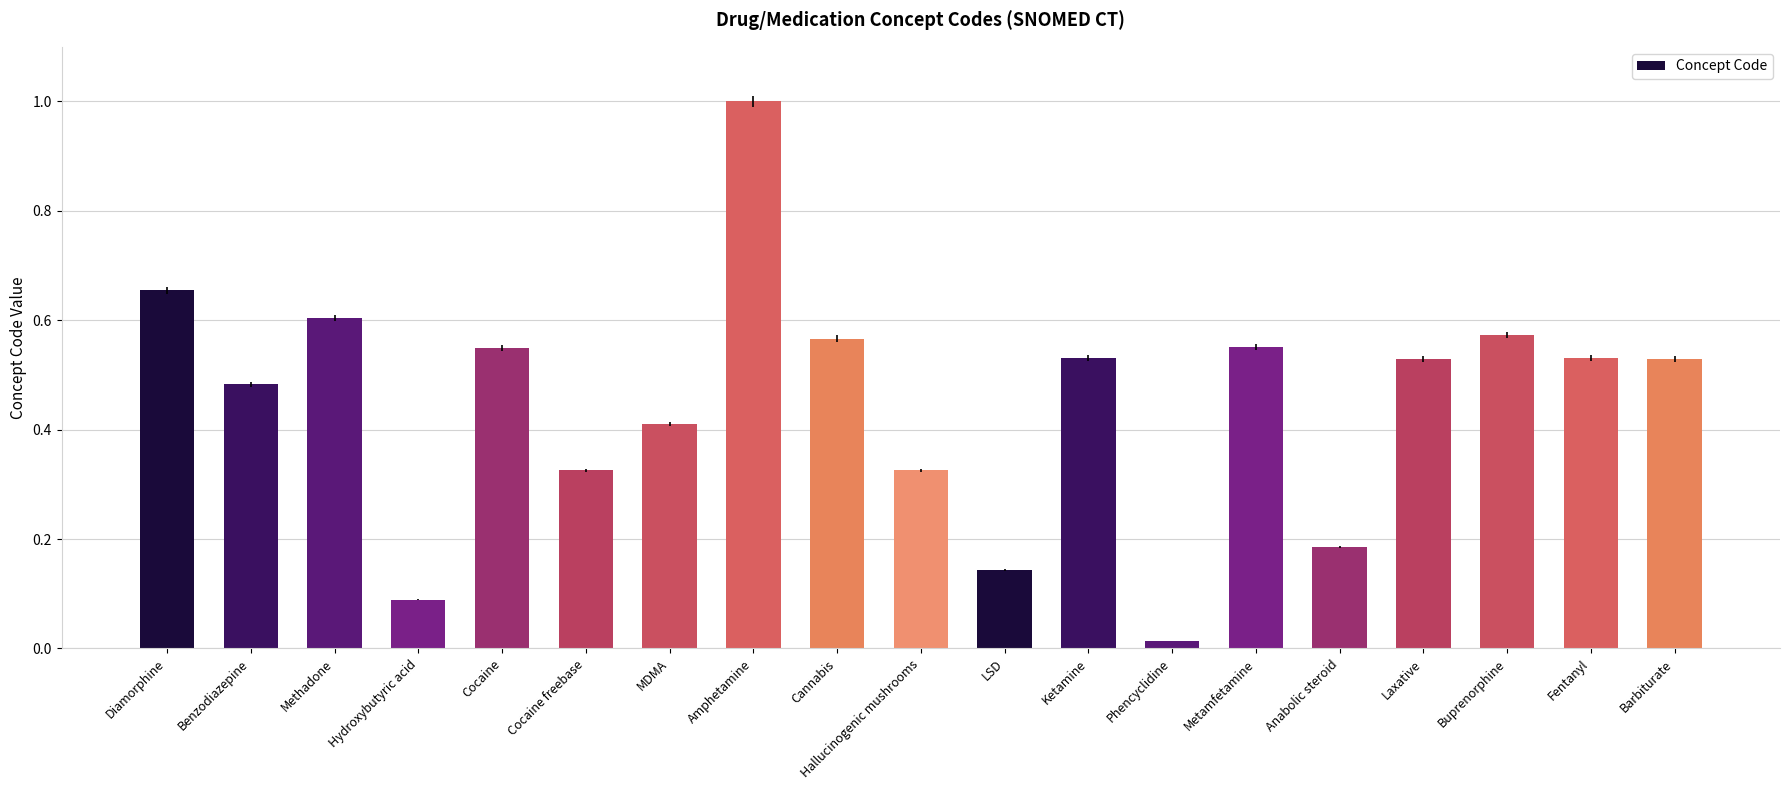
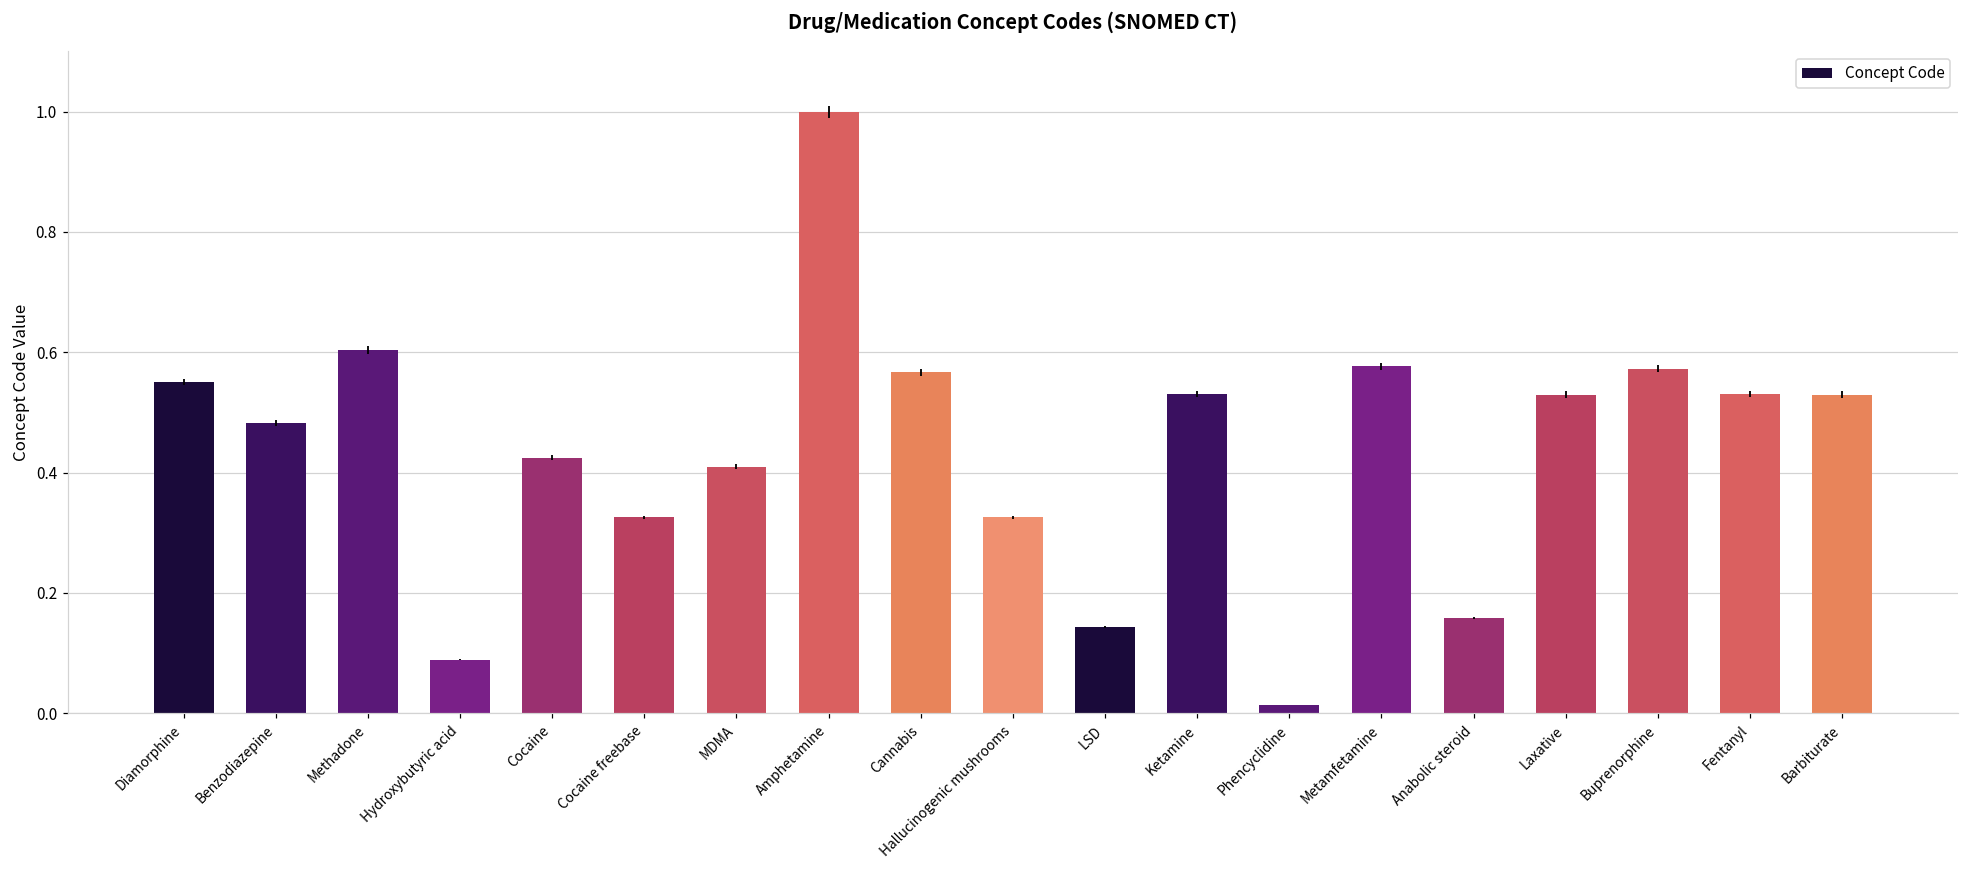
Diamorphine: 0.66 -> 0.55
Cocaine: 0.55 -> 0.42
Metamfetamine: 0.55 -> 0.58
Anabolic steroid: 0.18 -> 0.16
